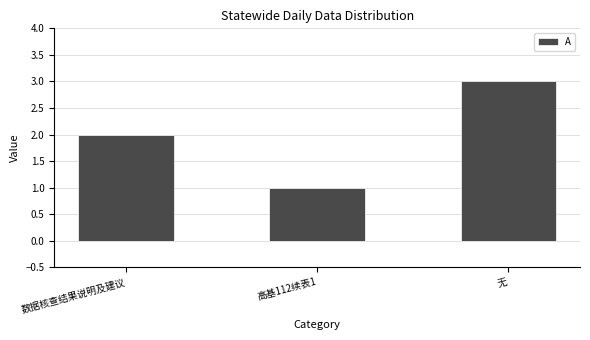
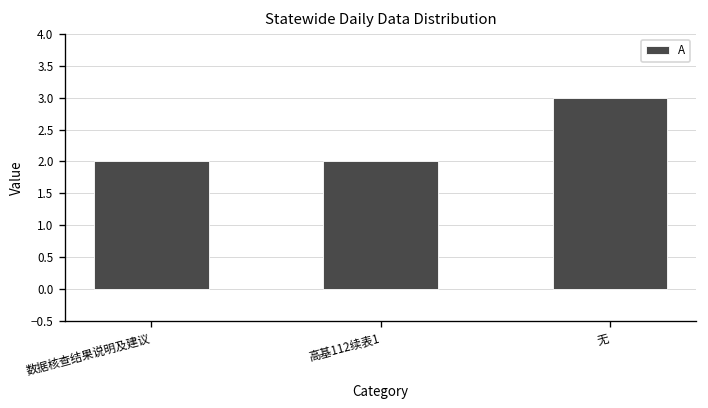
高基112续表1: 1 -> 2
